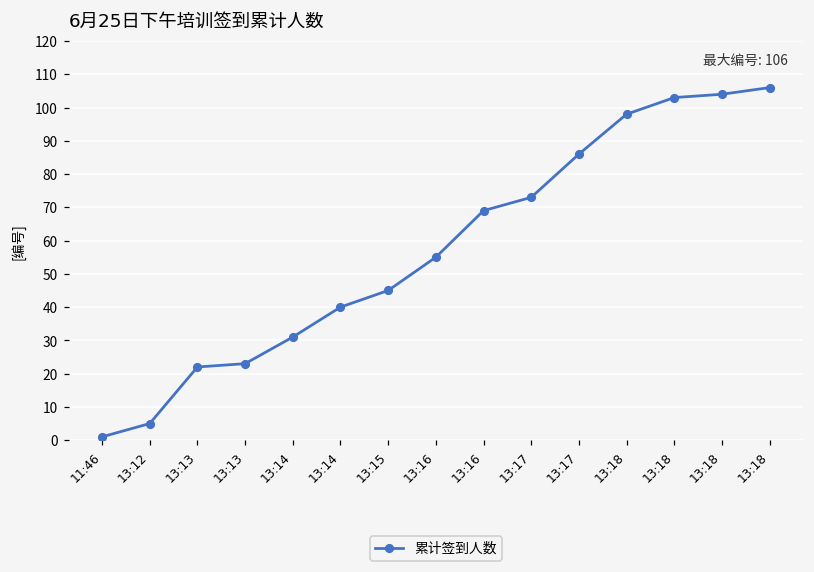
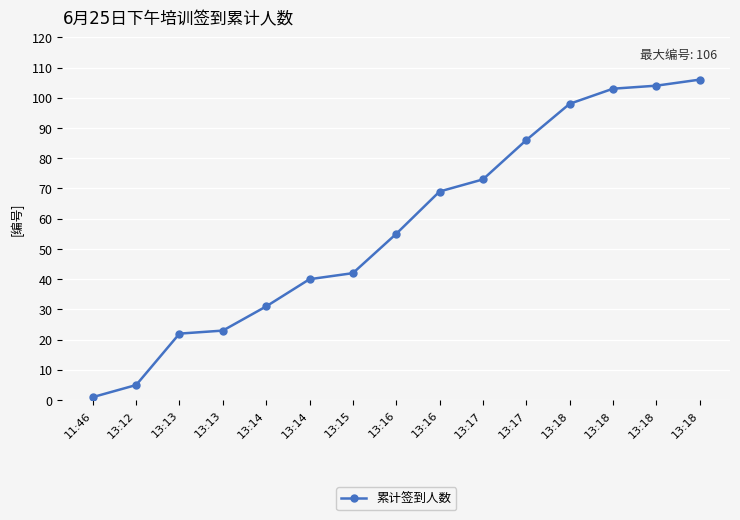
13:15: 45 -> 42
